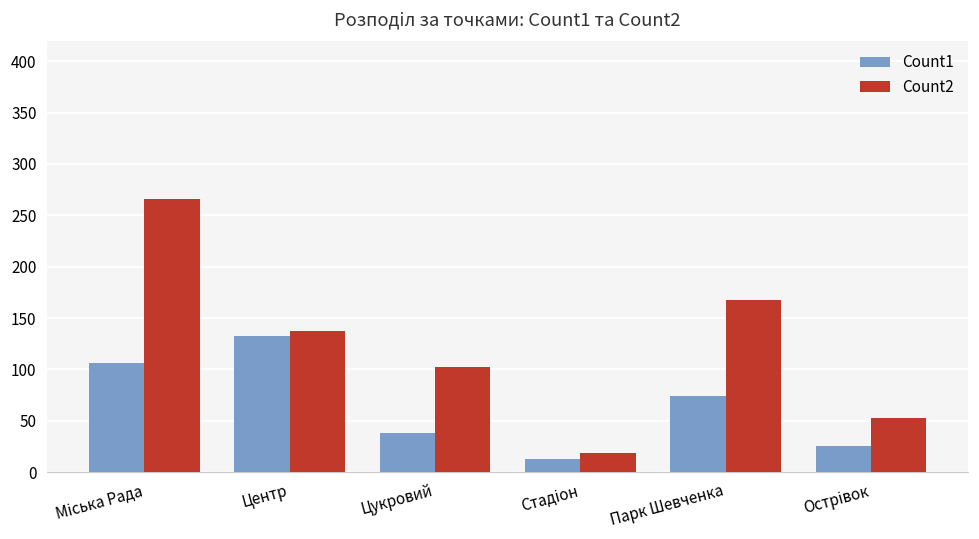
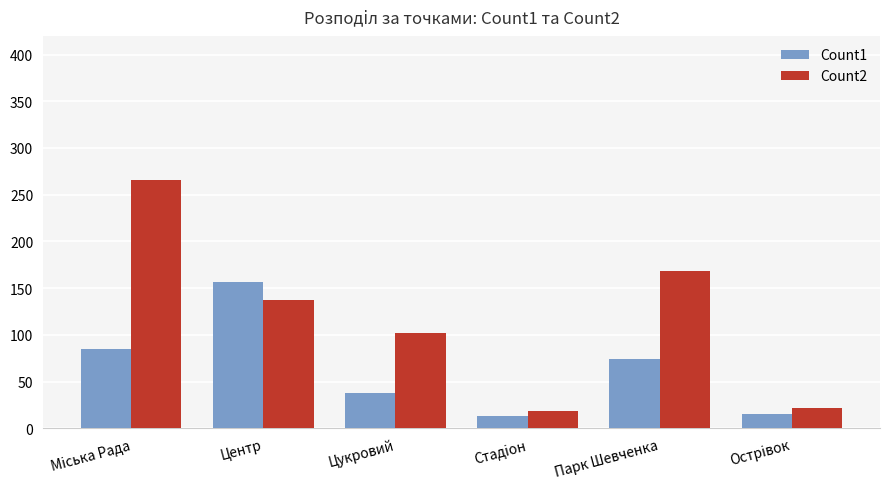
Count1, Міська Рада: 110 -> 90
Count1, Центр: 130 -> 160
Count1, Острівок: 30 -> 20
Count2, Острівок: 50 -> 20
